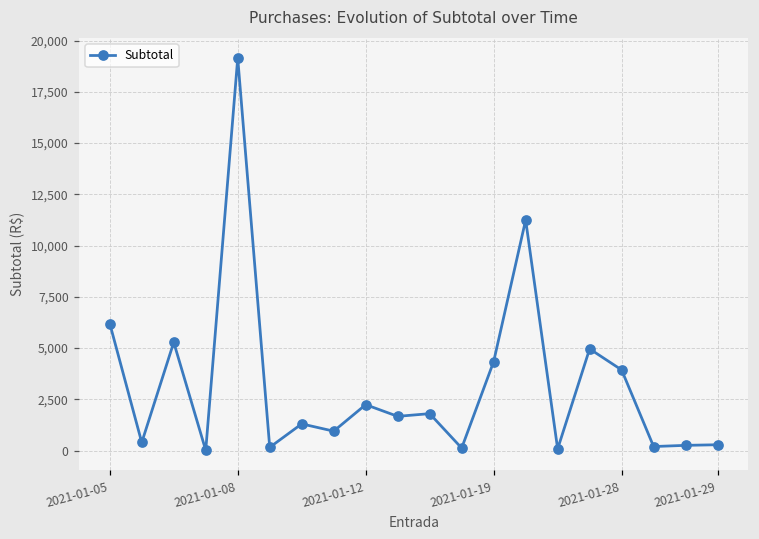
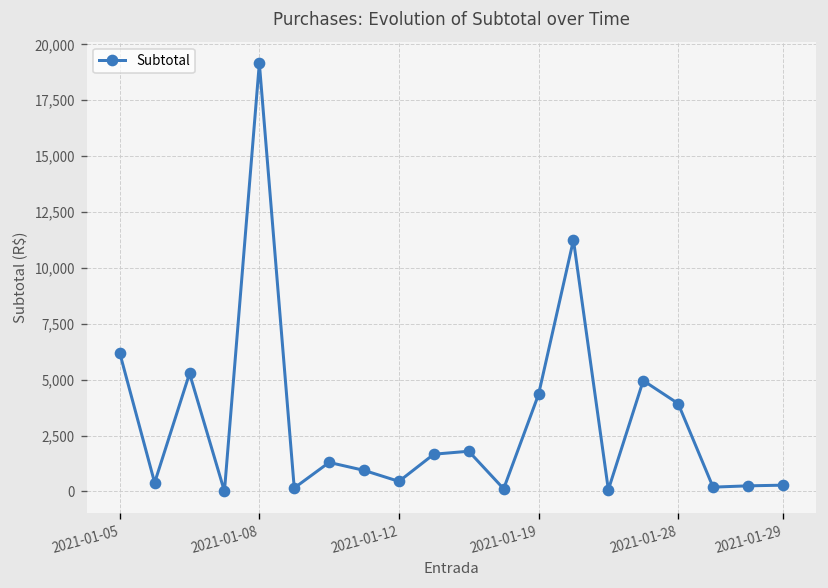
2021-01-12: 2,200 -> 500
